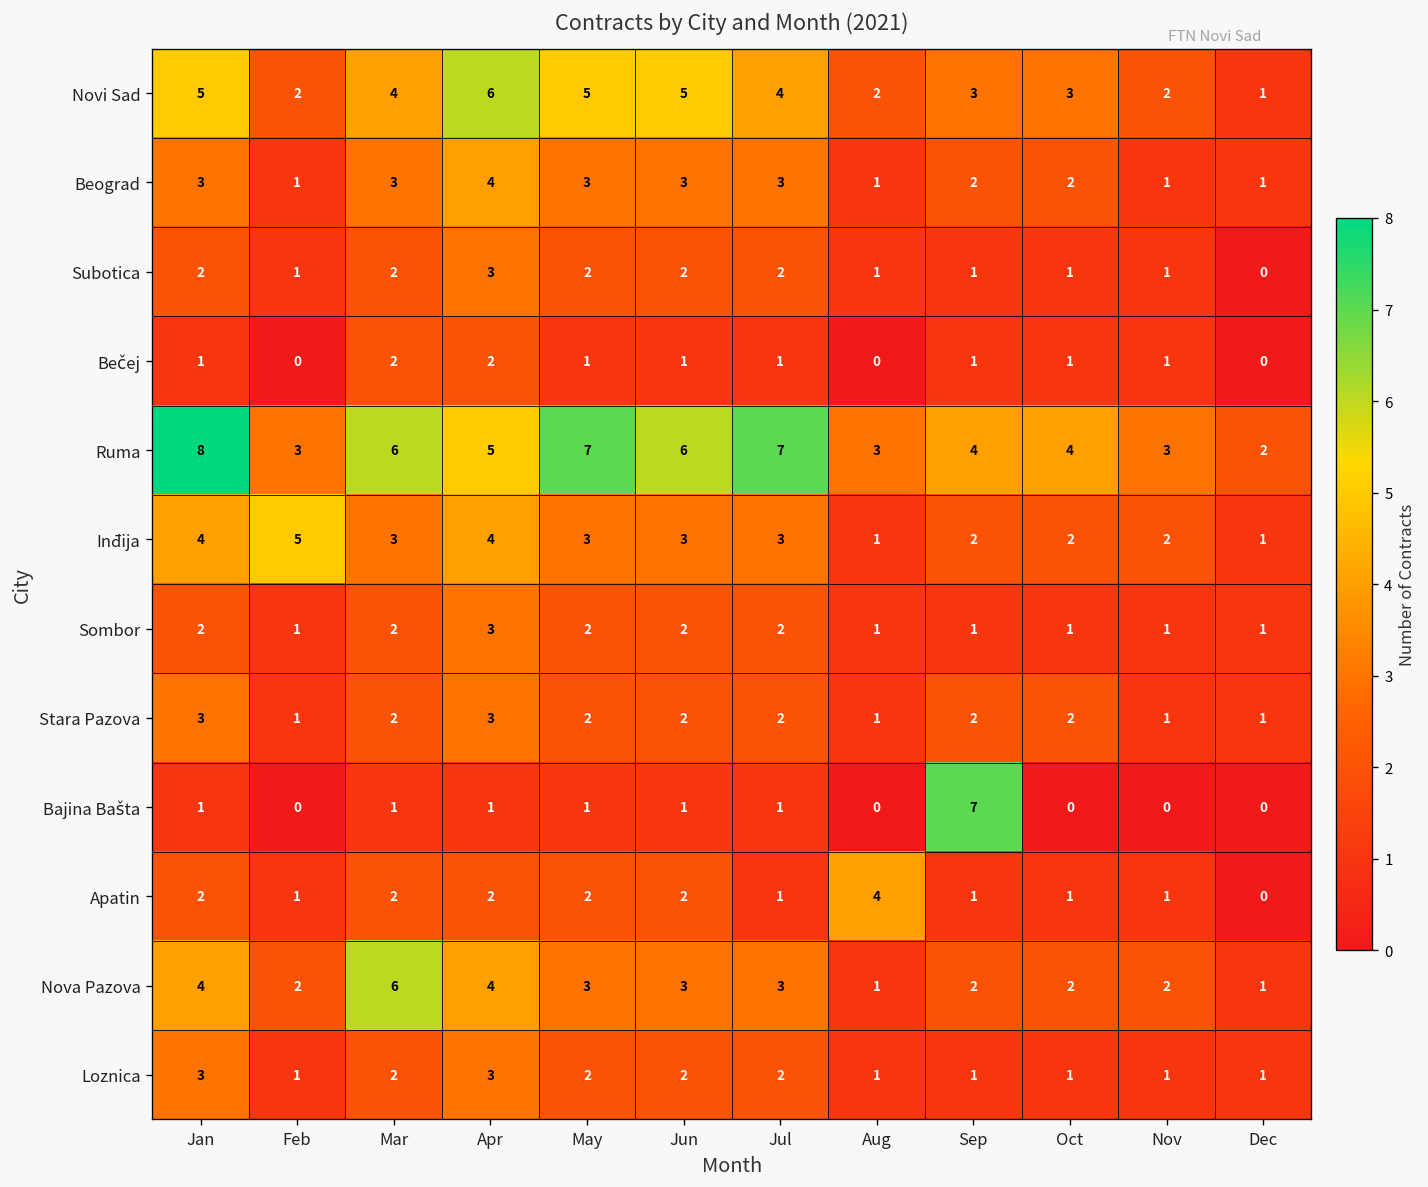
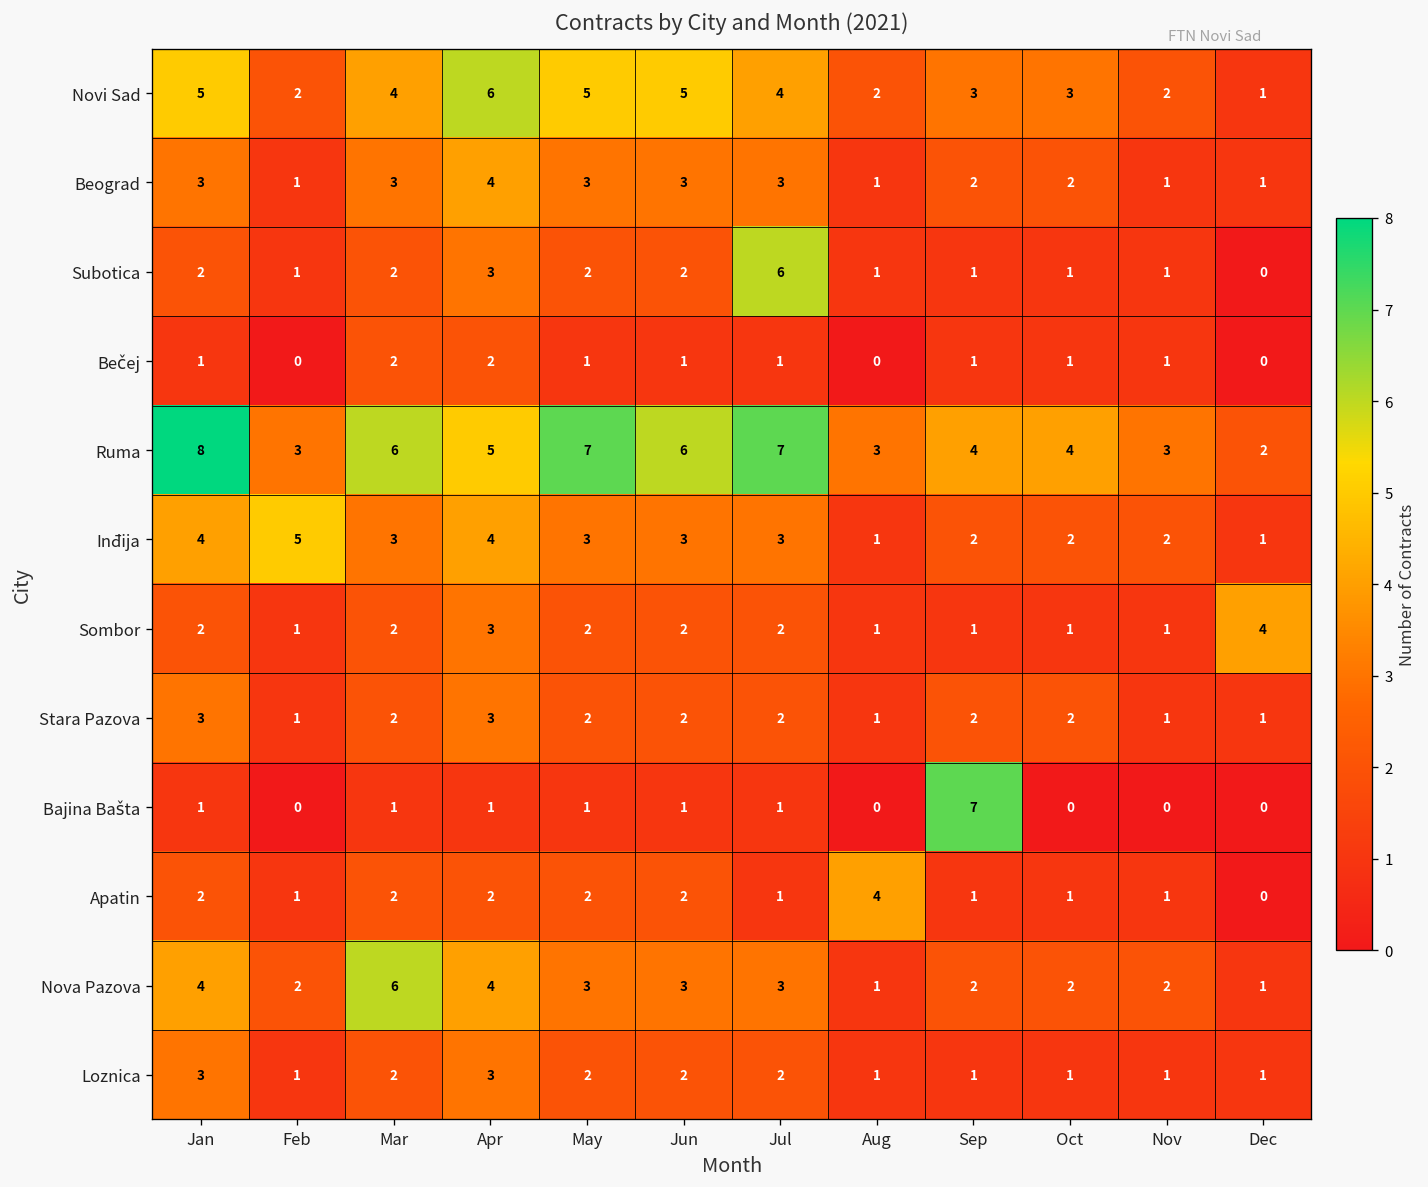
Subotica, Jul: 2 -> 6
Sombor, Dec: 1 -> 4
